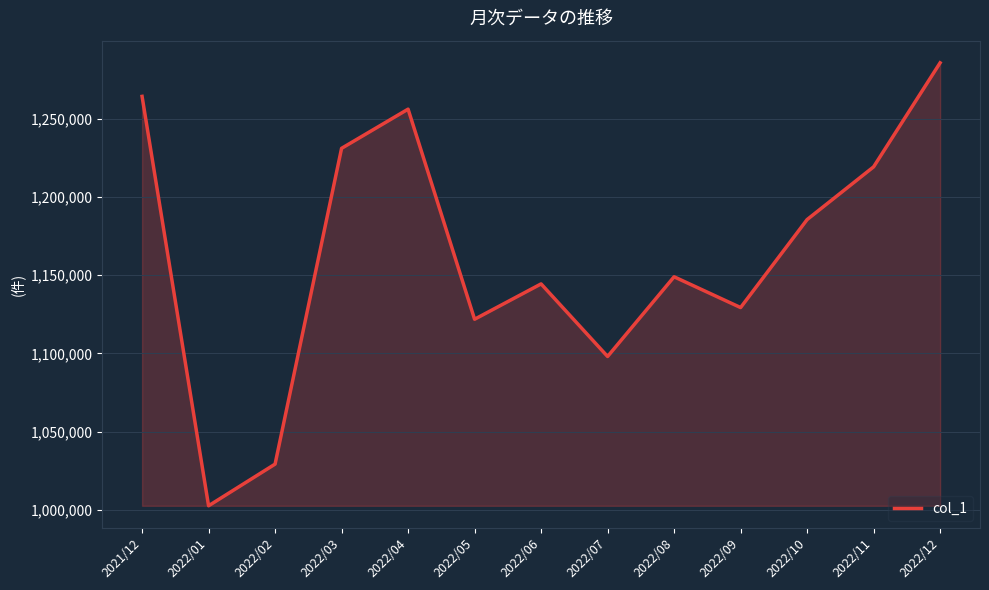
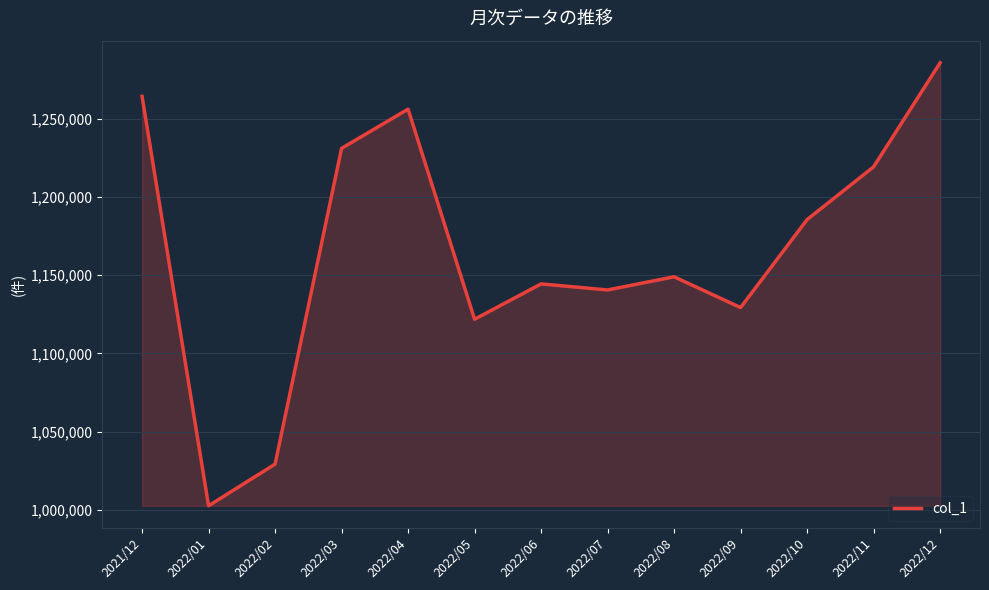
2022/07: 1,098,000 -> 1,141,000
